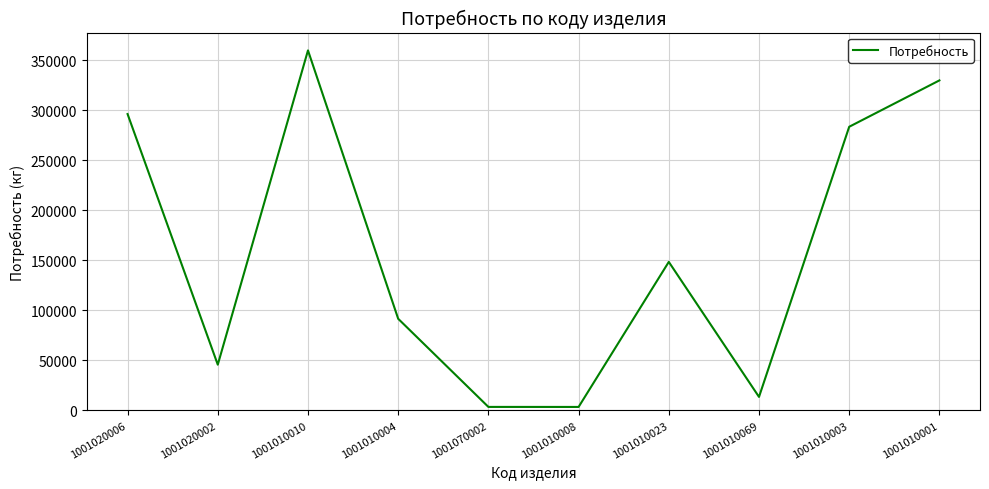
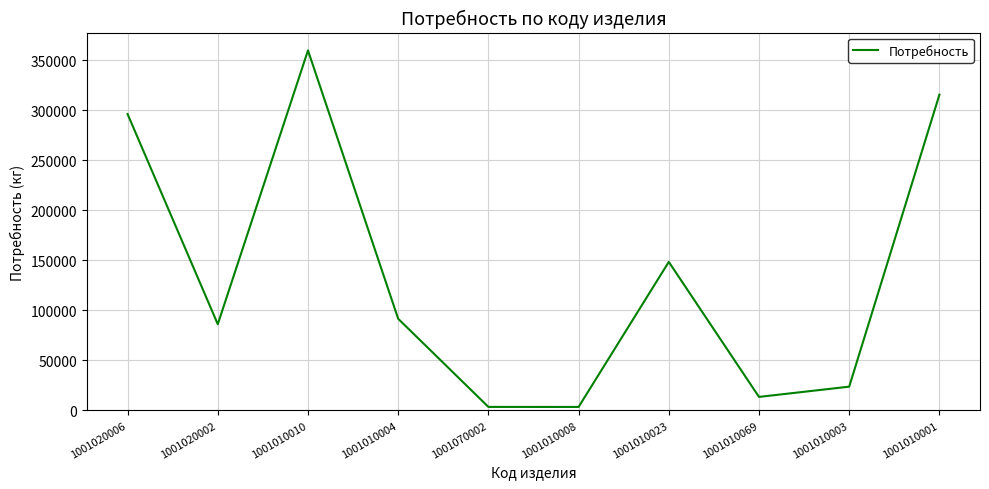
1001020002: 50000 -> 90000
1001010003: 280000 -> 20000
1001010001: 330000 -> 320000
